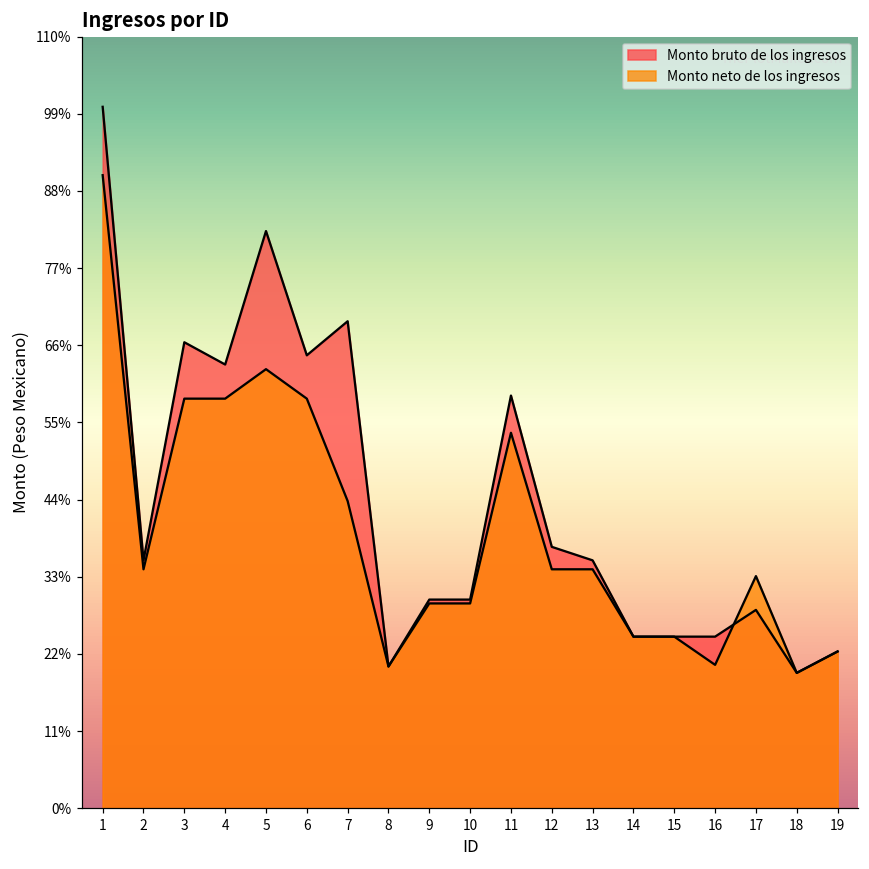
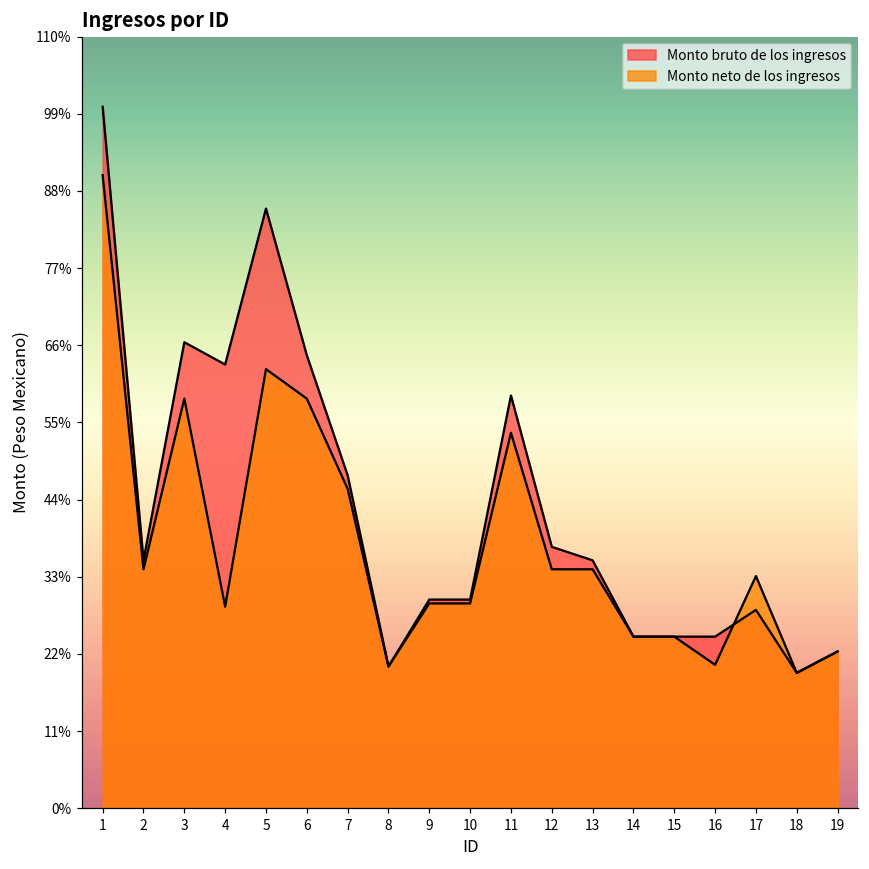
Monto neto de los ingresos, 4: 58% -> 29%
Monto bruto de los ingresos, 5: 82% -> 85%
Monto bruto de los ingresos, 7: 69% -> 47%
Monto neto de los ingresos, 7: 44% -> 46%
